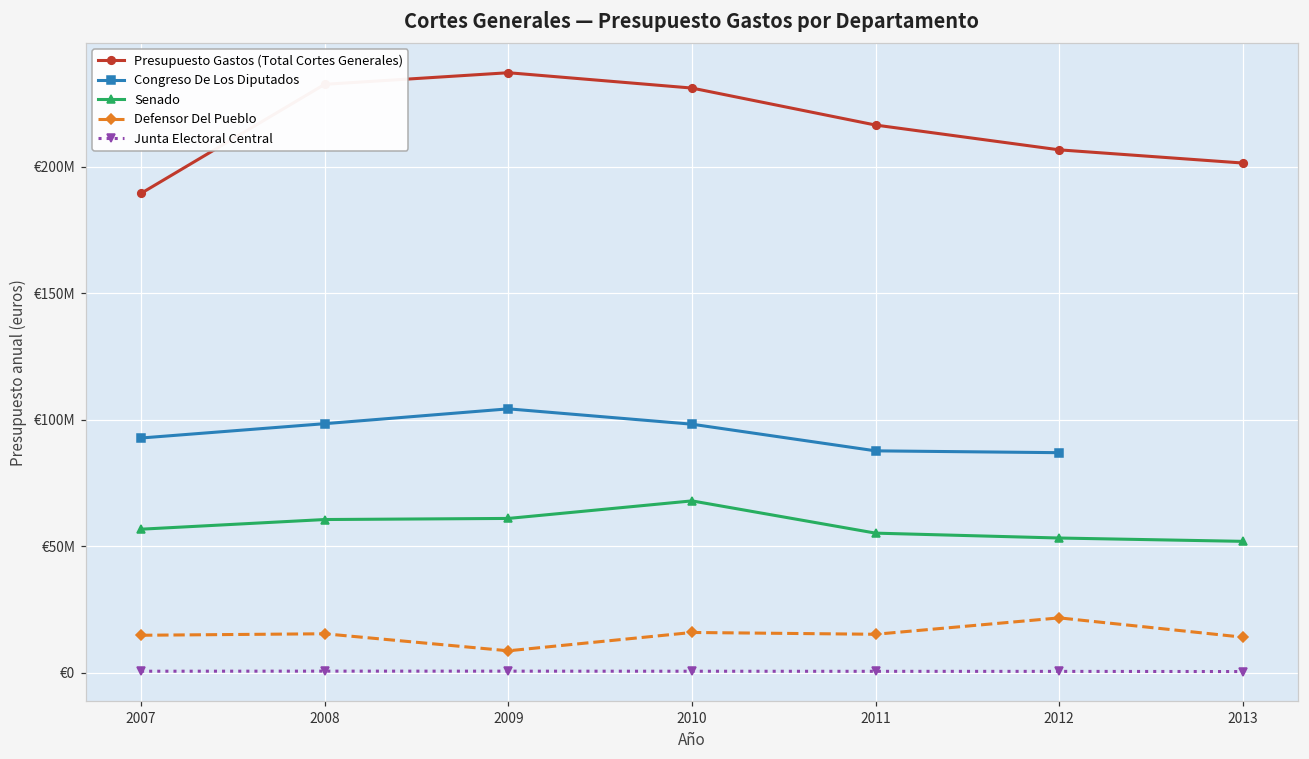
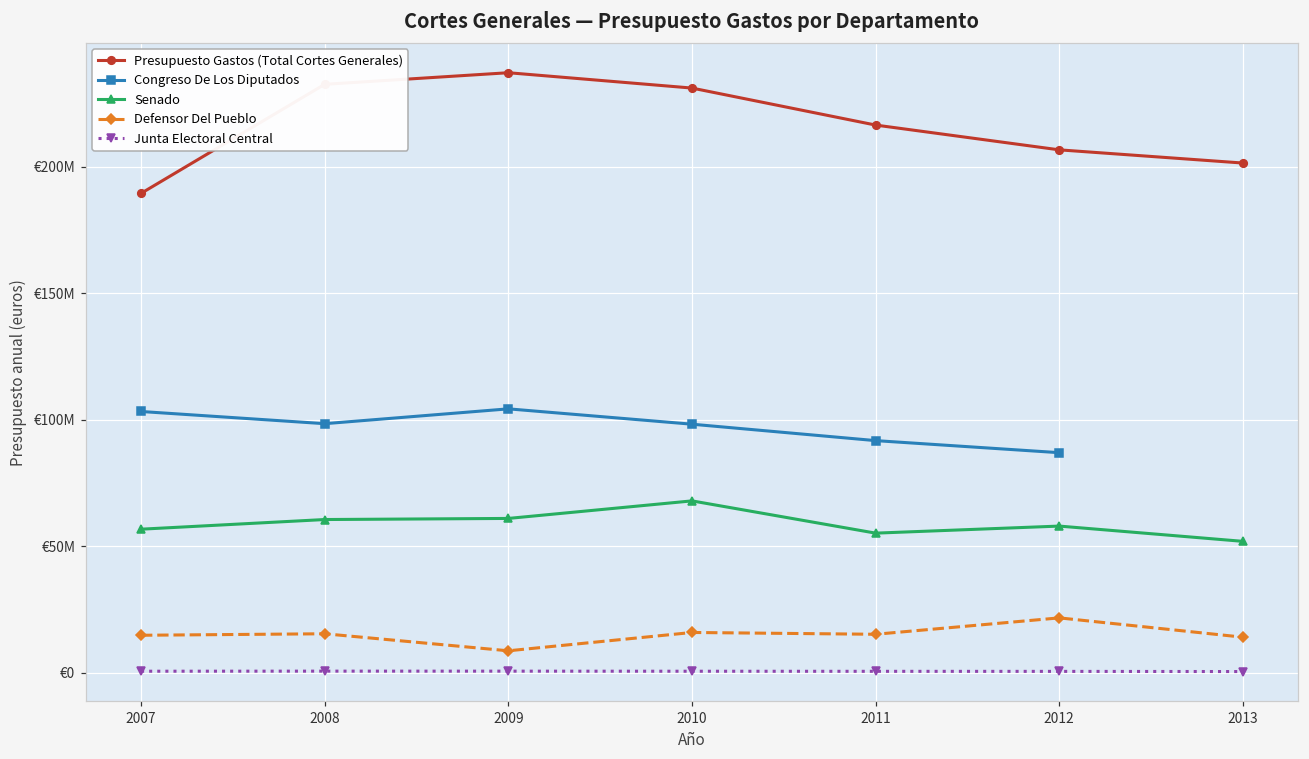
Congreso De Los Diputados, 2007: €93000000 -> €103000000
Congreso De Los Diputados, 2011: €88000000 -> €92000000
Senado, 2012: €53000000 -> €58000000
